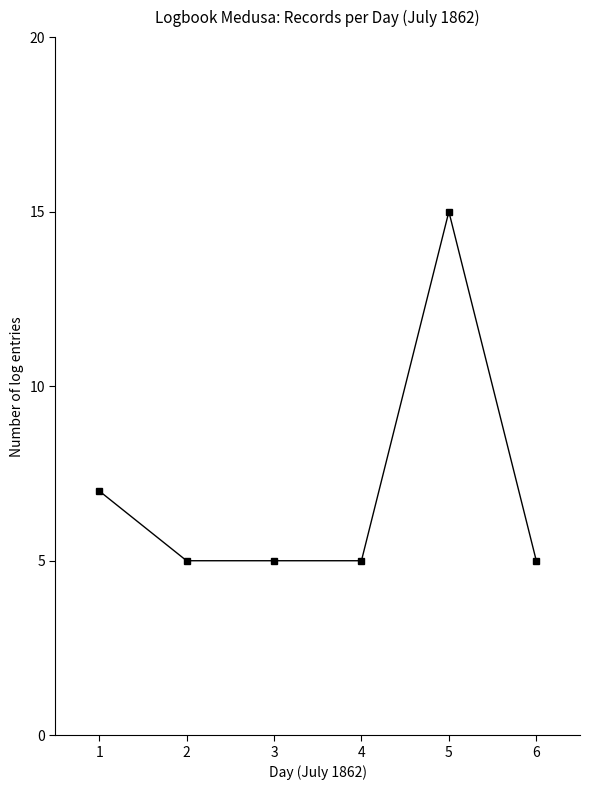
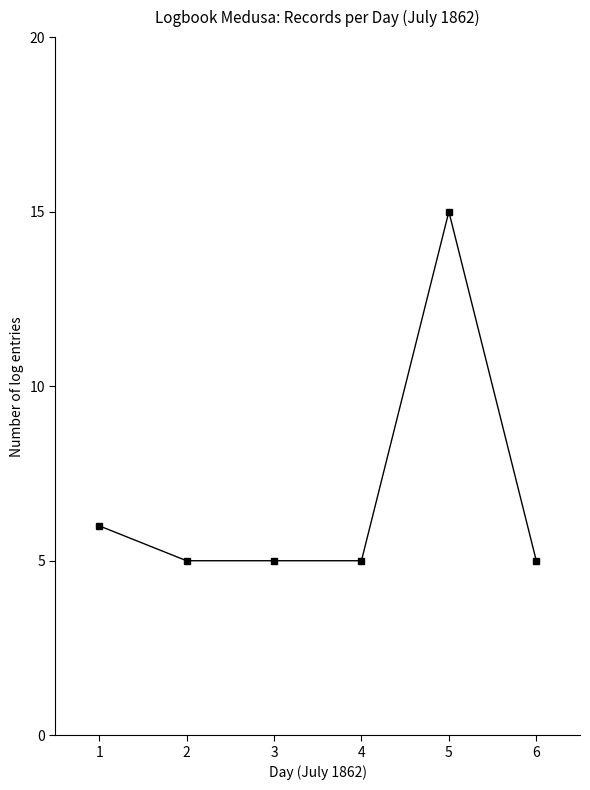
1: 7 -> 6
